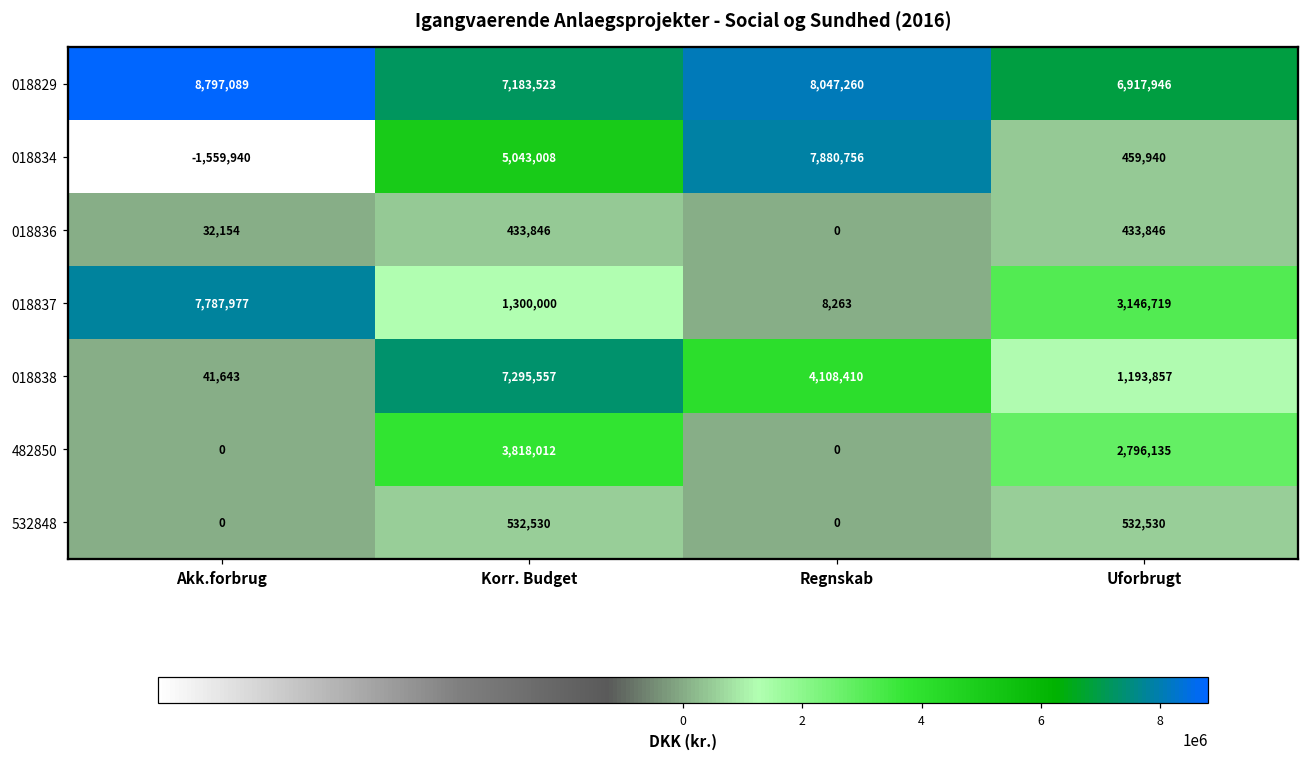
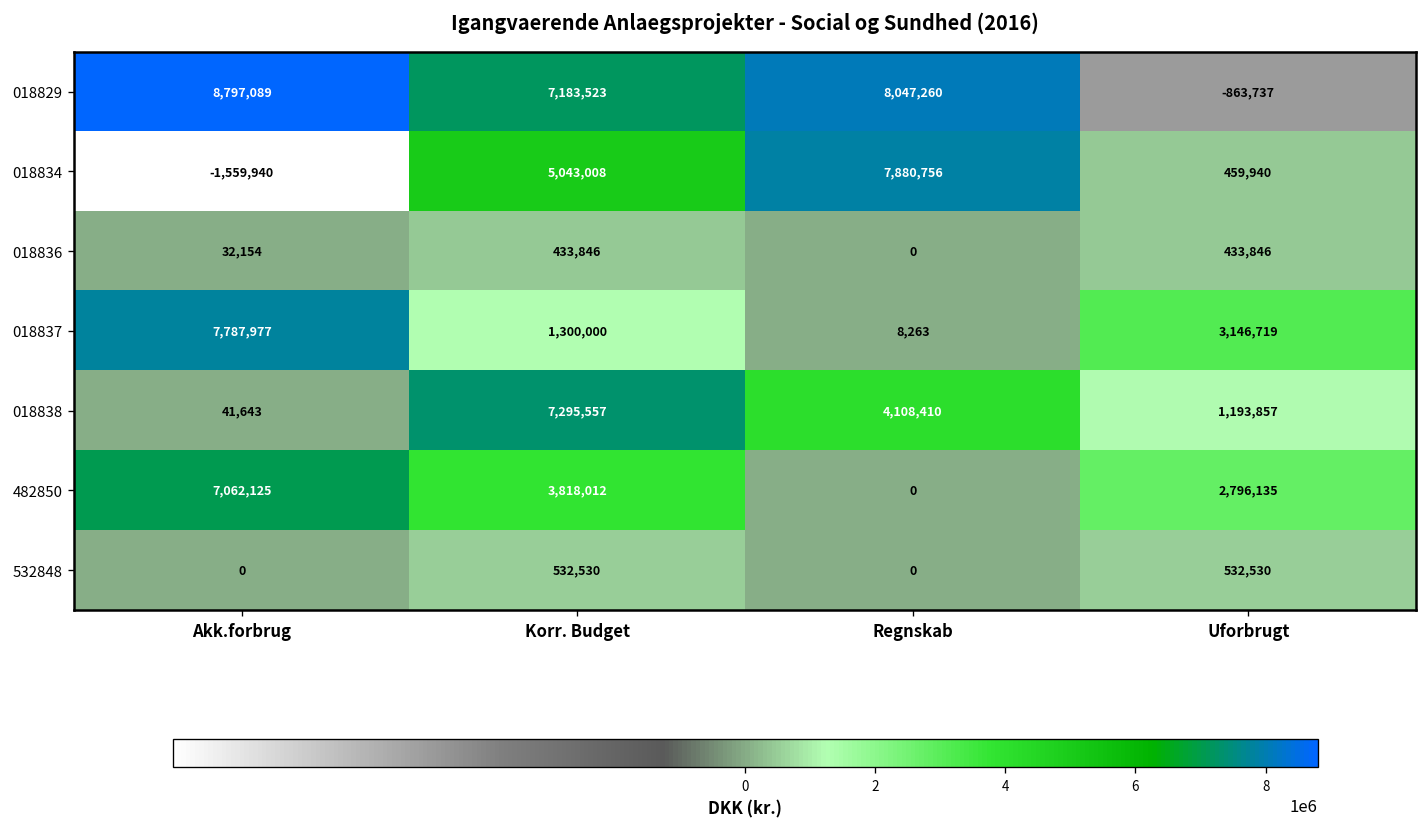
018829, Uforbrugt: 6,917,946 -> -863,737
482850, Akk.forbrug: 0 -> 7,062,125
